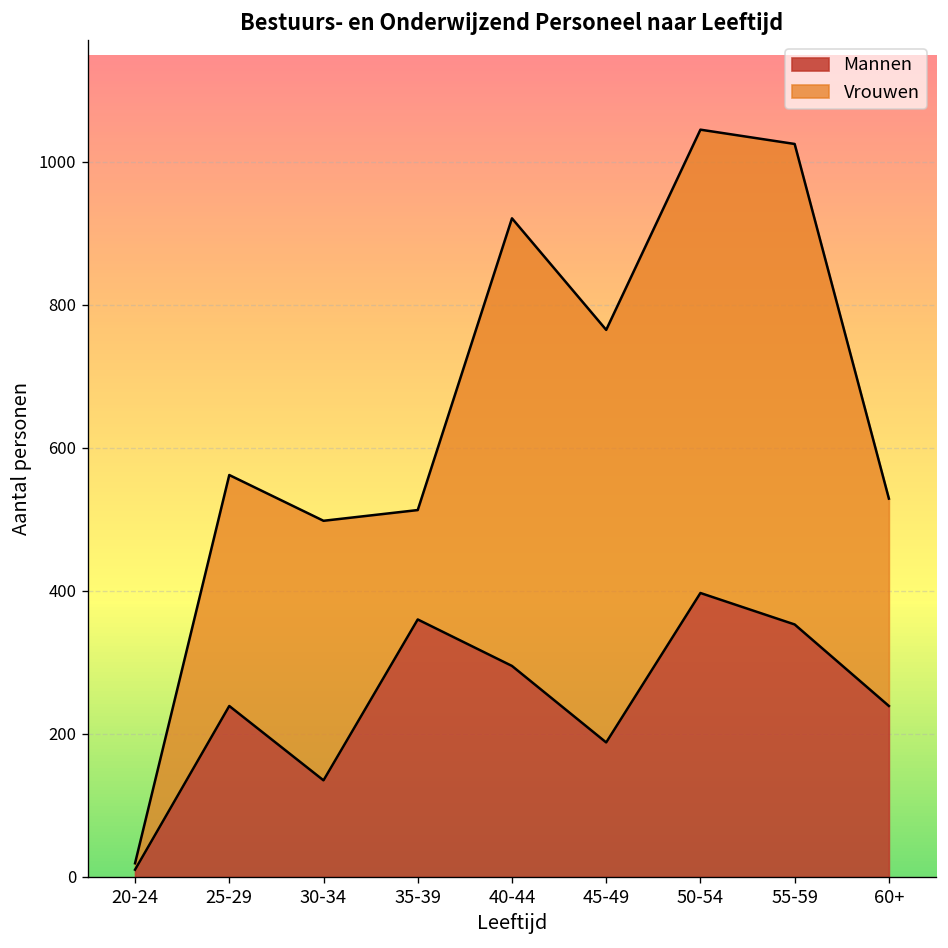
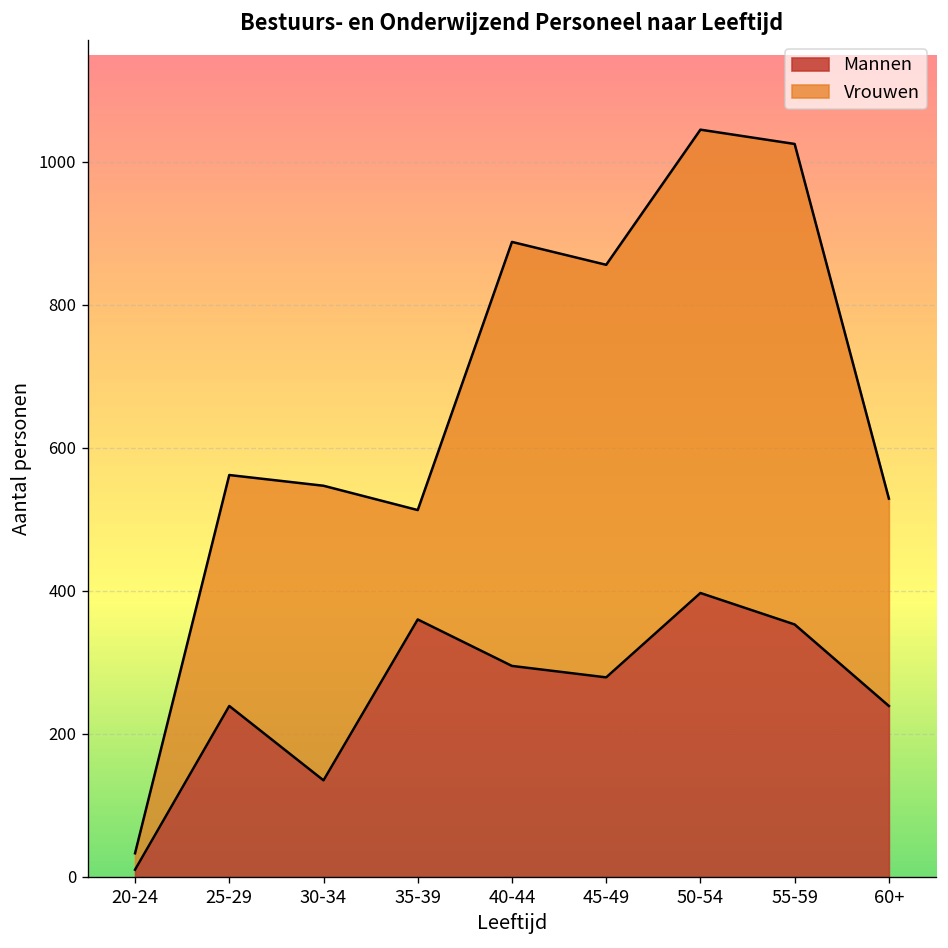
Vrouwen, 20-24: 10 -> 20
Vrouwen, 30-34: 360 -> 410
Vrouwen, 40-44: 630 -> 590
Mannen, 45-49: 190 -> 280
